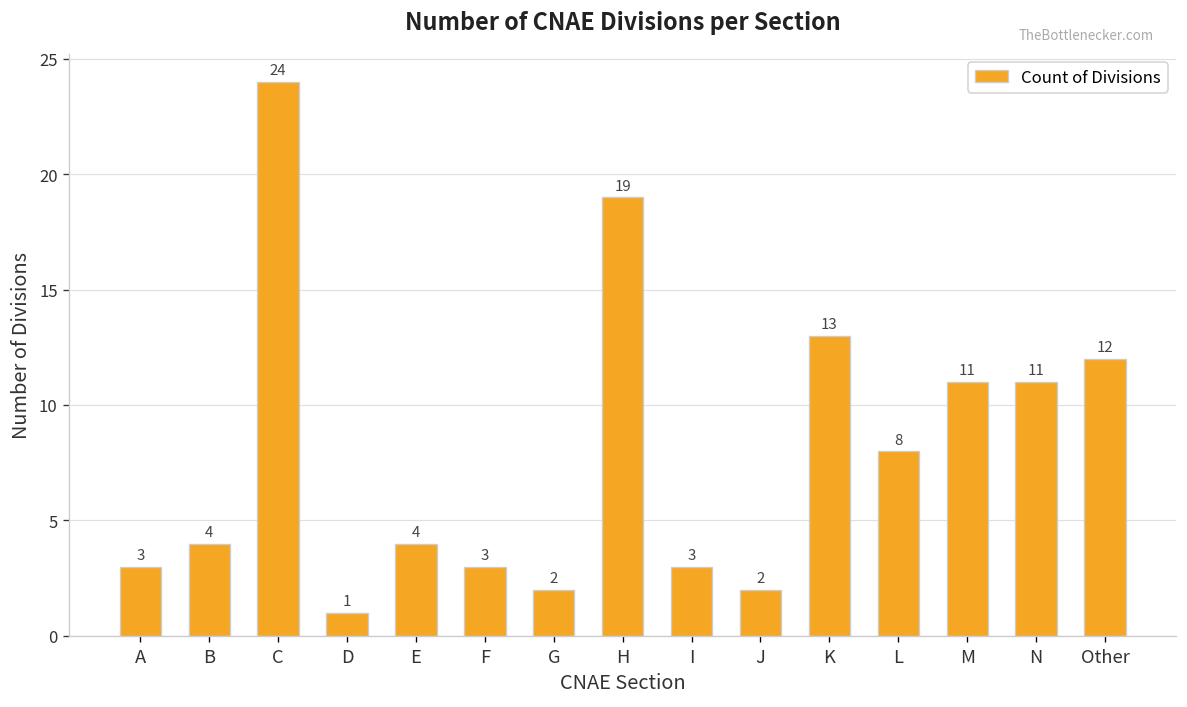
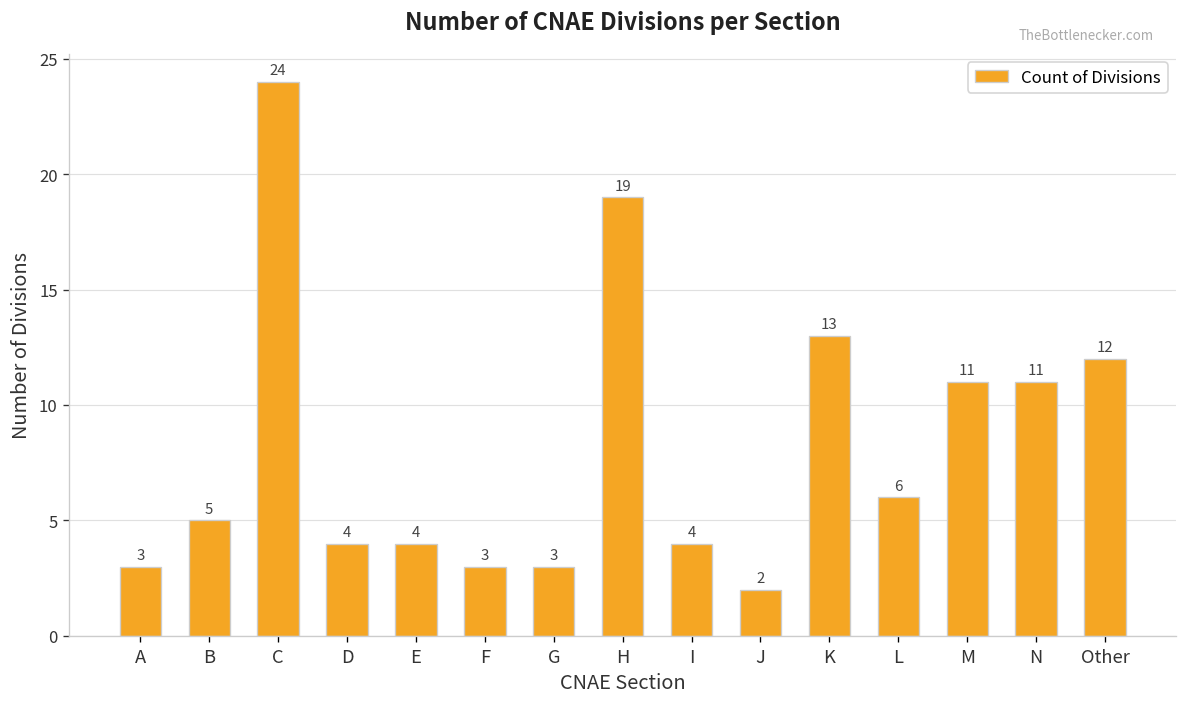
B: 4 -> 5
D: 1 -> 4
G: 2 -> 3
I: 3 -> 4
L: 8 -> 6
